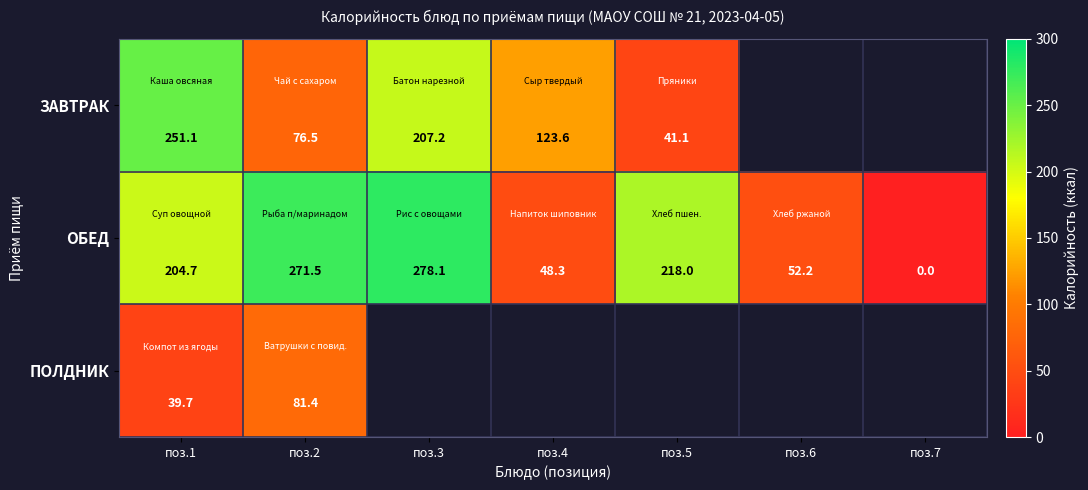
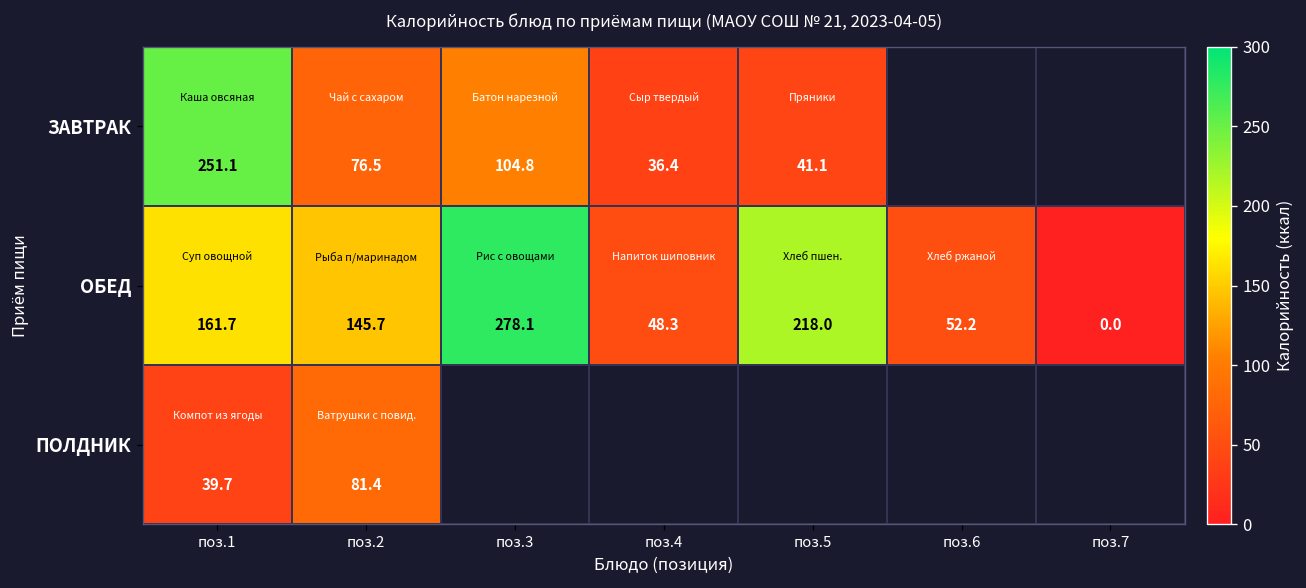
ЗАВТРАК, поз.3: 207.2 -> 104.8
ЗАВТРАК, поз.4: 123.6 -> 36.4
ОБЕД, поз.1: 204.7 -> 161.7
ОБЕД, поз.2: 271.5 -> 145.7
